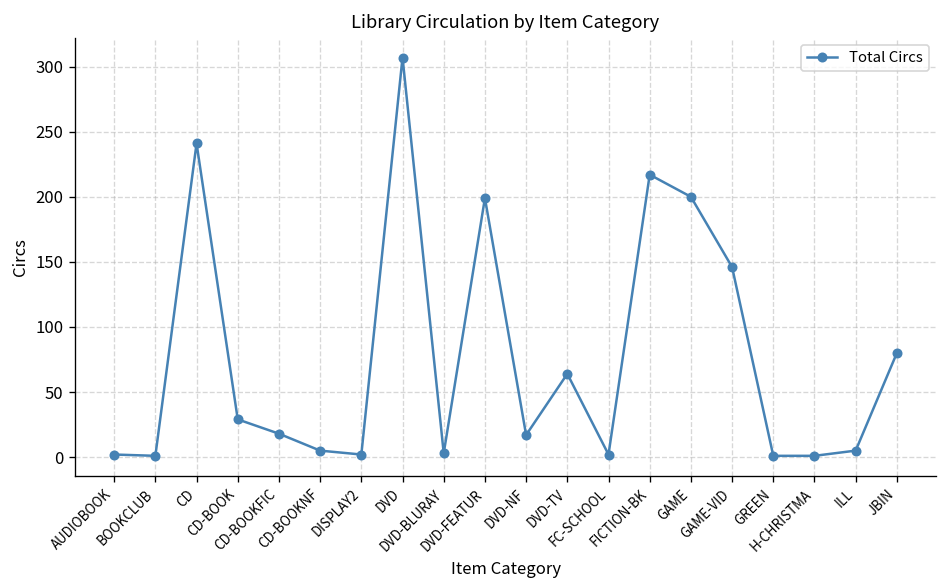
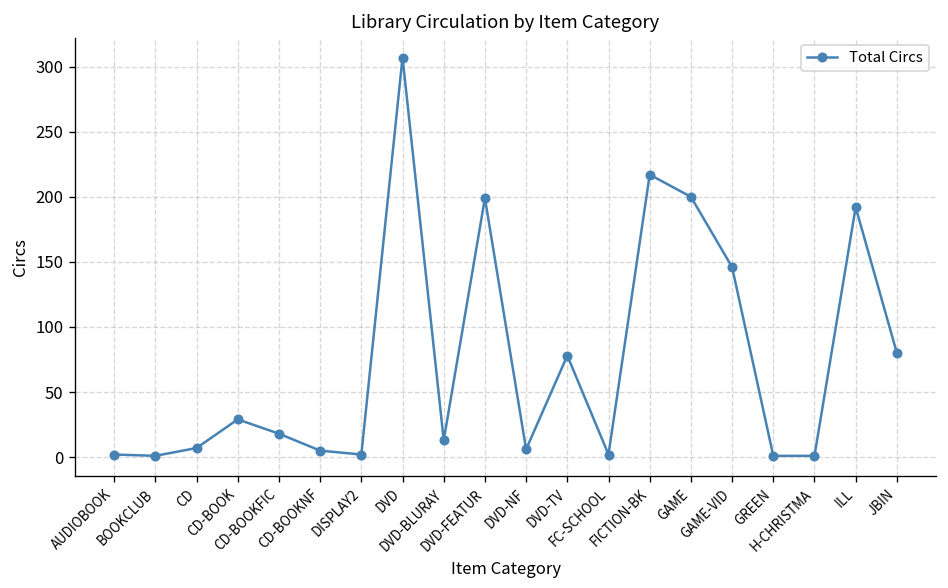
CD: 241 -> 7
DVD-BLURAY: 3 -> 13
DVD-NF: 17 -> 6
DVD-TV: 64 -> 78
ILL: 5 -> 192
